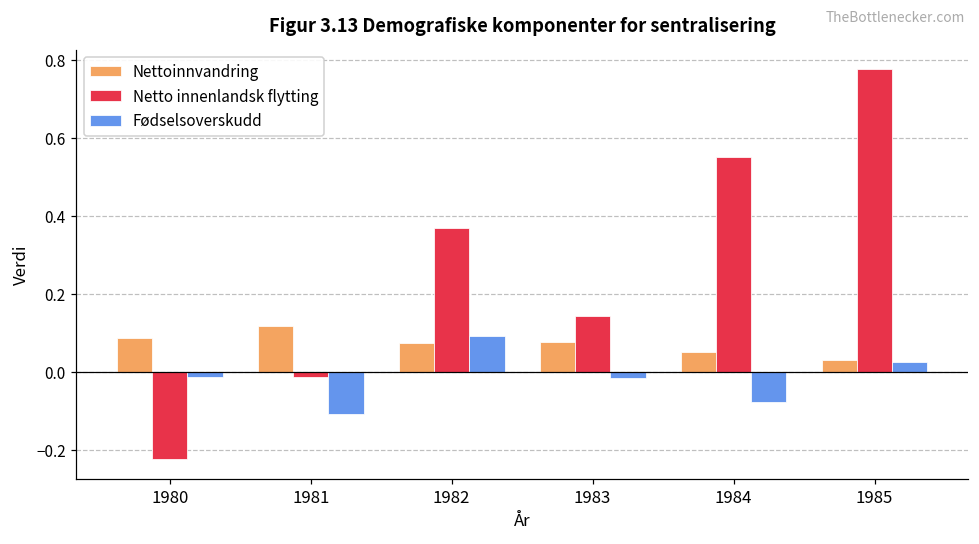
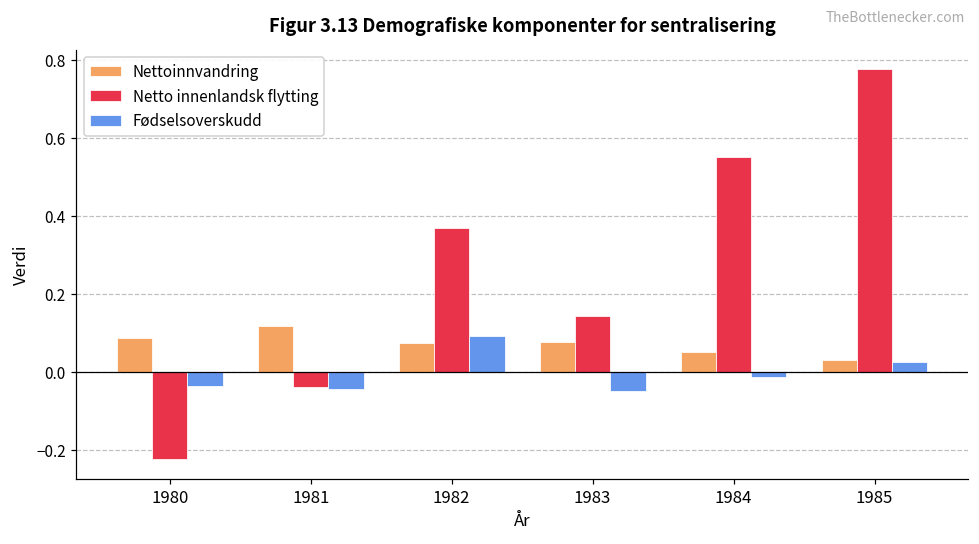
Fødselsoverskudd, 1980: -0.01 -> -0.04
Netto innenlandsk flytting, 1981: -0.01 -> -0.04
Fødselsoverskudd, 1981: -0.11 -> -0.04
Fødselsoverskudd, 1983: -0.01 -> -0.05
Fødselsoverskudd, 1984: -0.08 -> -0.01
